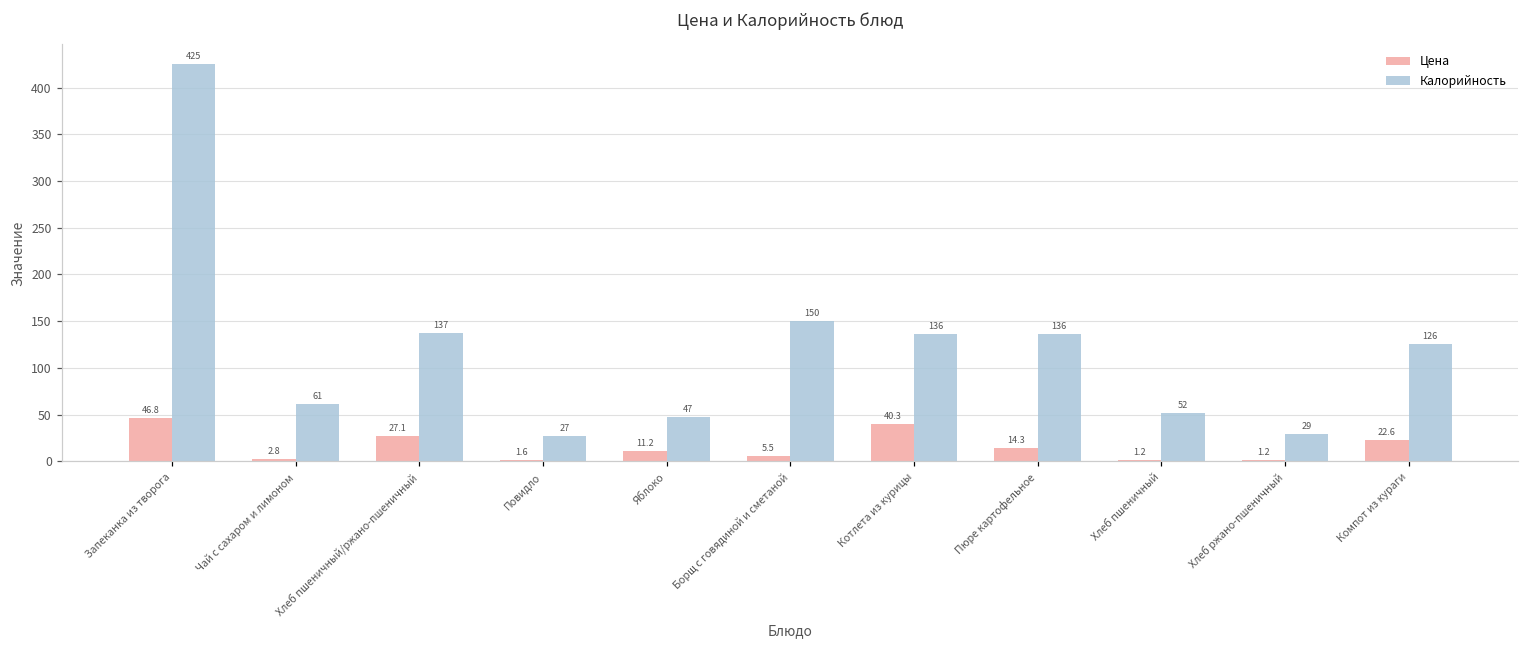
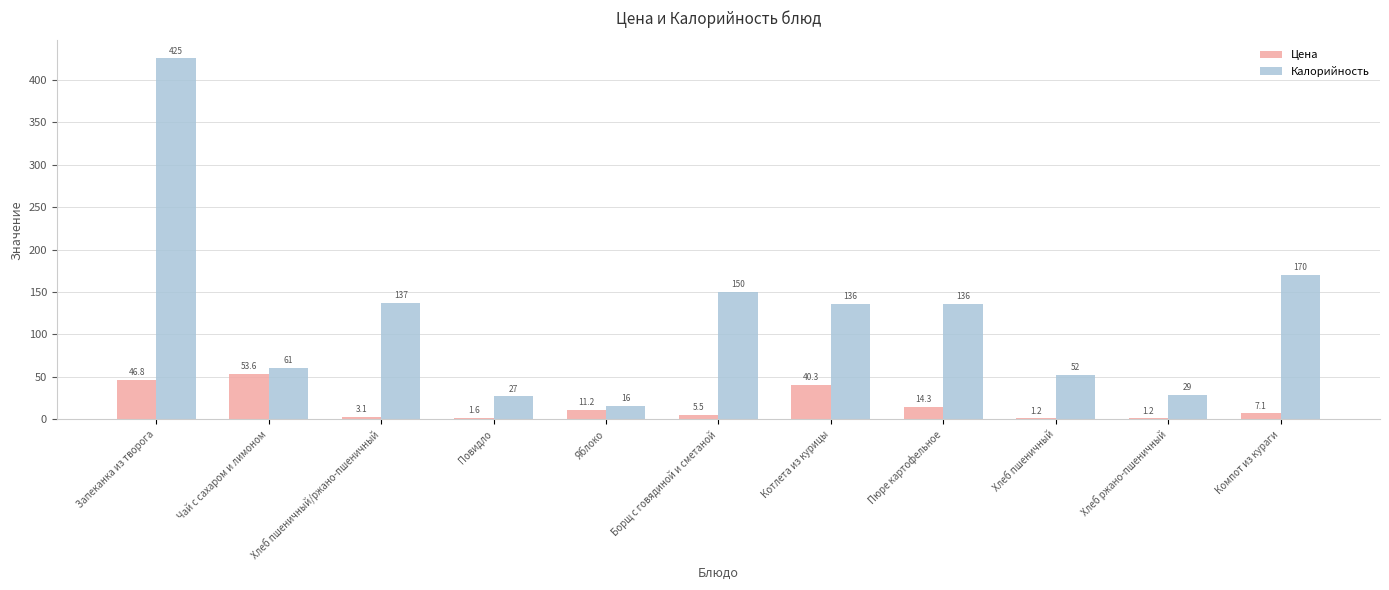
Цена, Чай с сахаром и лимоном: 2.8 -> 53.6
Цена, Хлеб пшеничный/ржано-пшеничный: 27.1 -> 3.1
Калорийность, Яблоко: 47 -> 16
Цена, Компот из кураги: 22.6 -> 7.1
Калорийность, Компот из кураги: 126 -> 170
